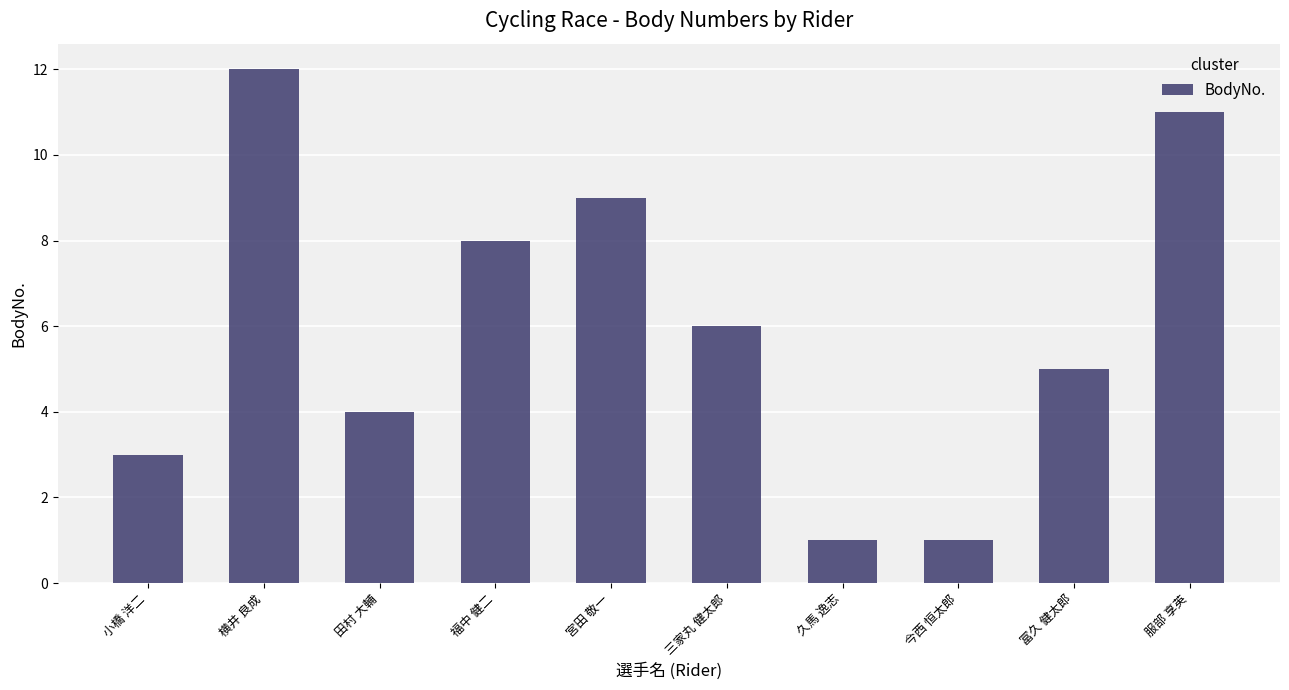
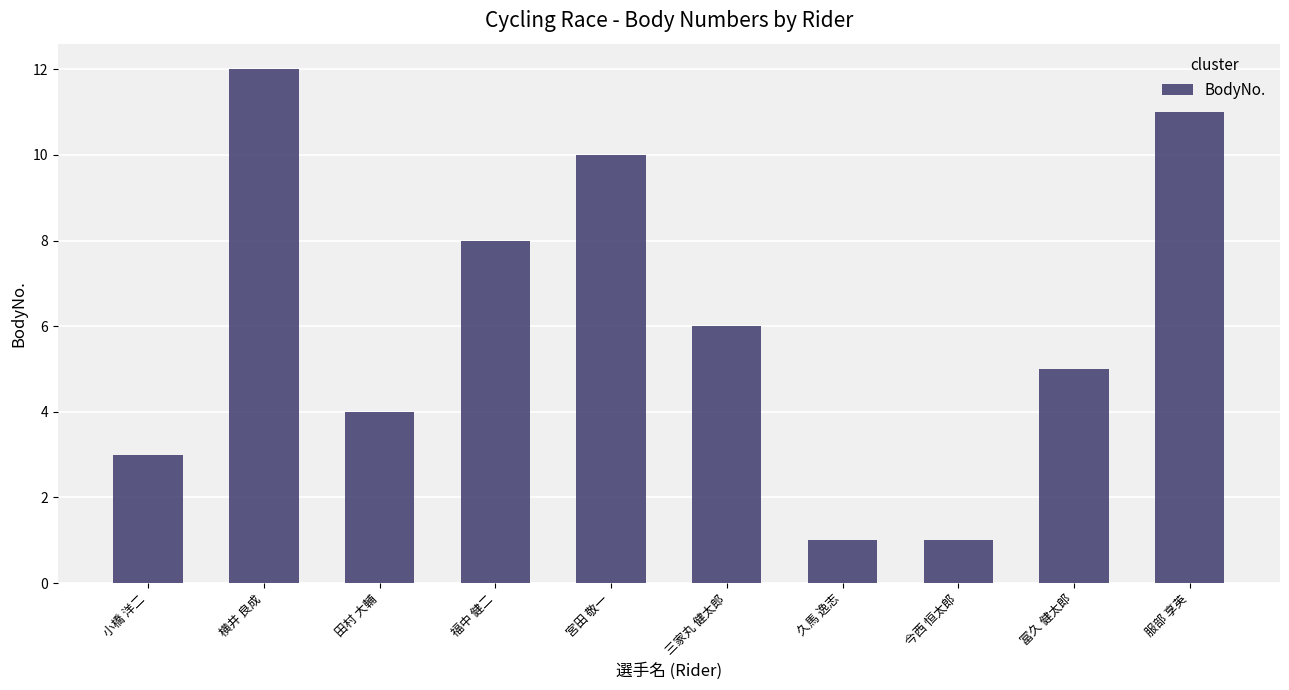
宮田 敬一: 9 -> 10
